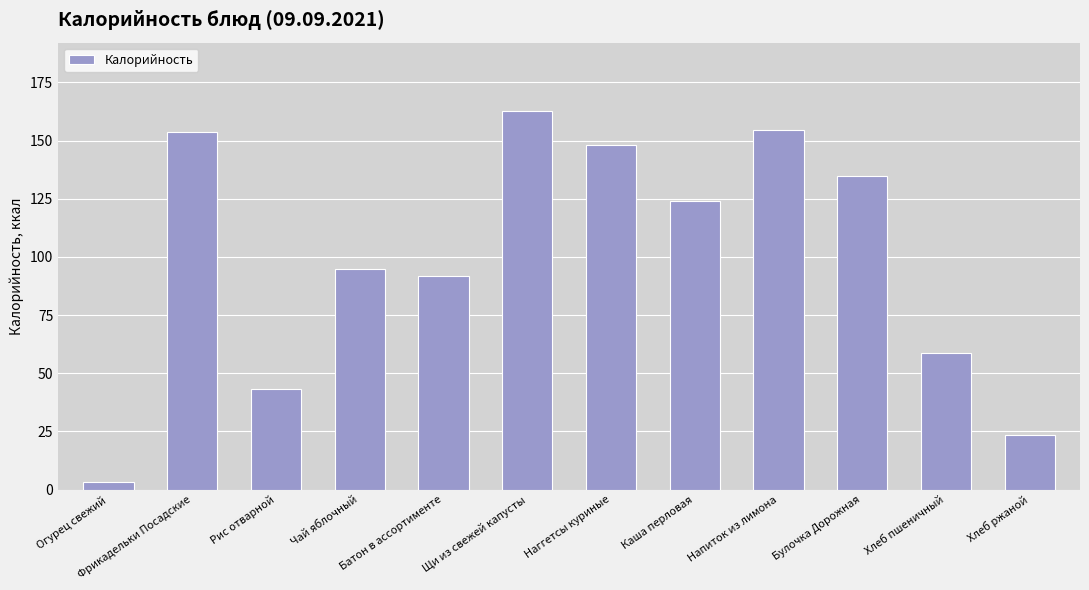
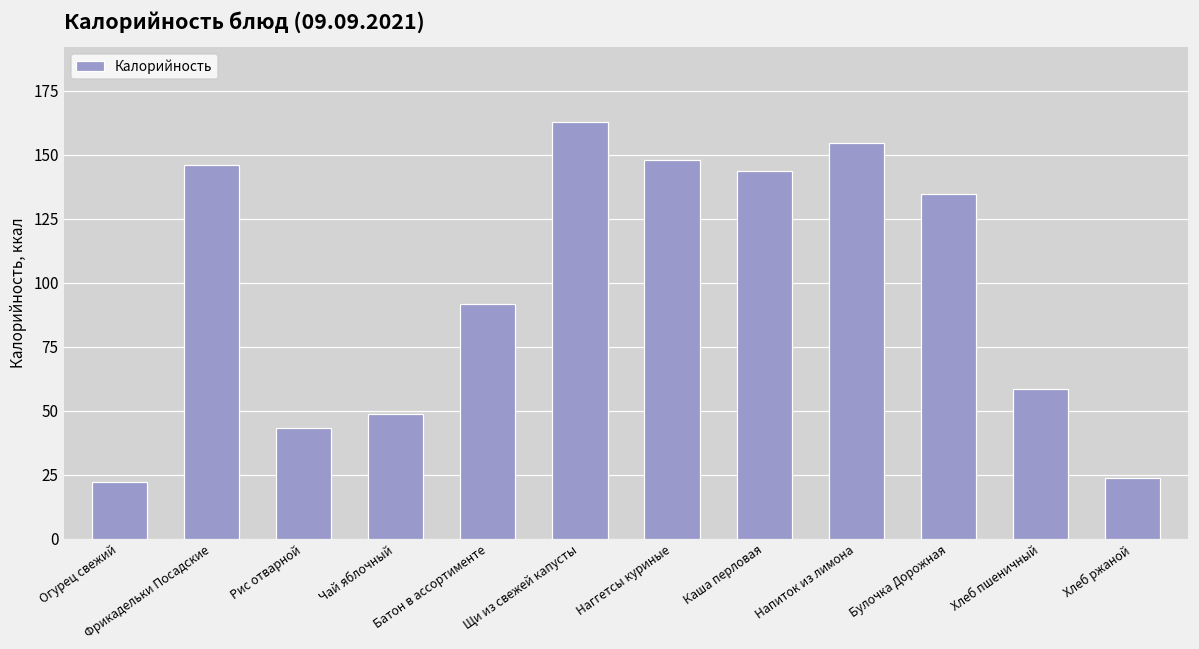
Огурец свежий: 3 -> 22
Фрикадельки Посадские: 154 -> 146
Чай яблочный: 95 -> 49
Каша перловая: 124 -> 144
